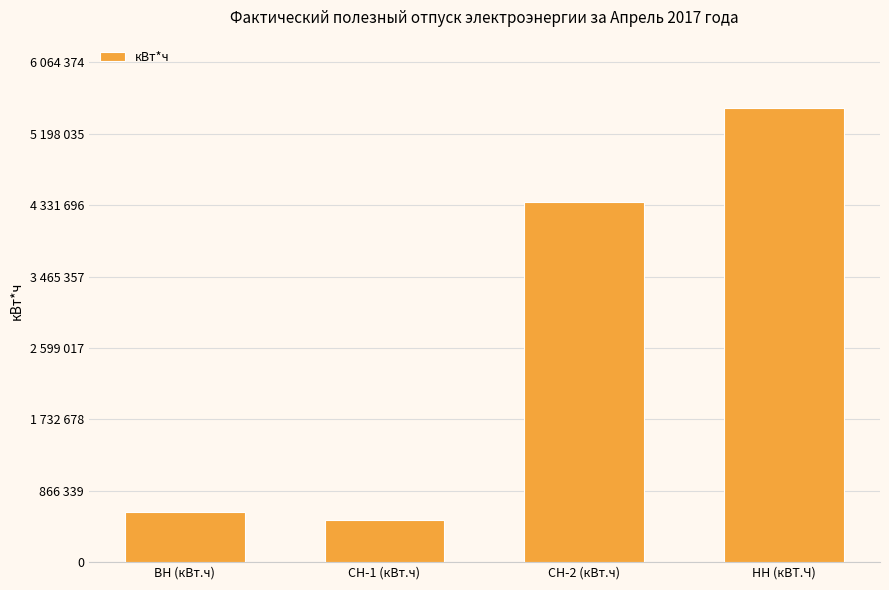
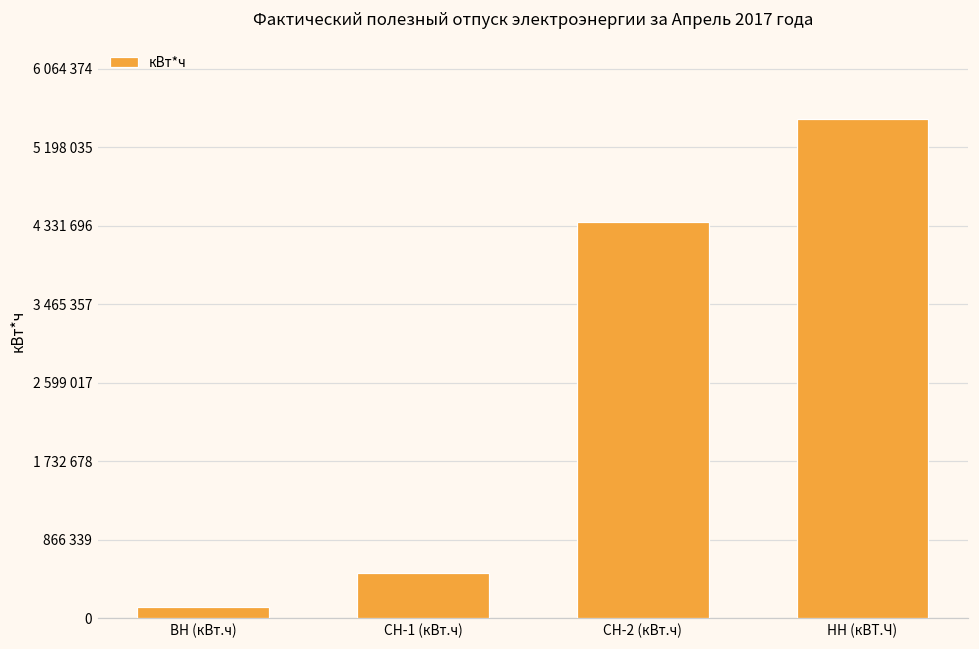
ВН (кВт.ч): 600000 -> 100000
